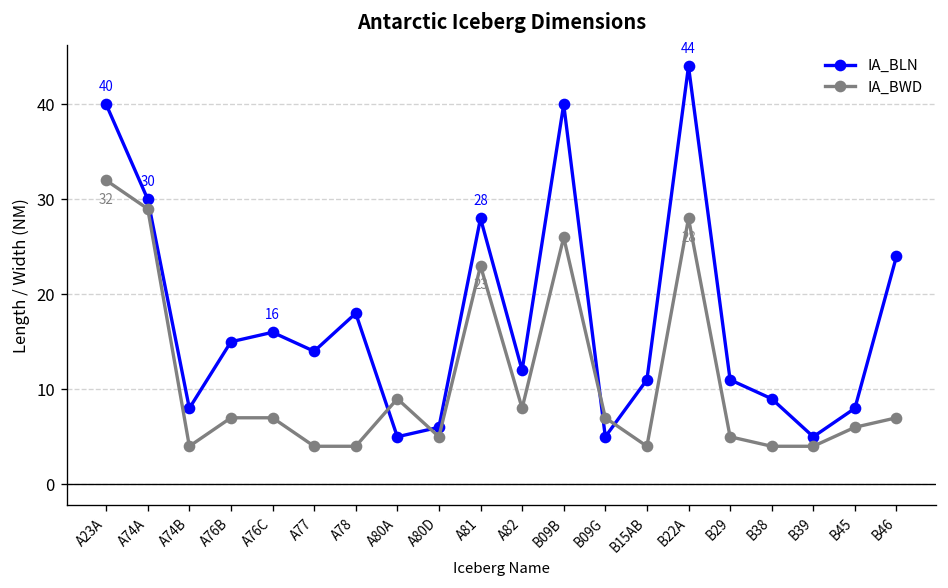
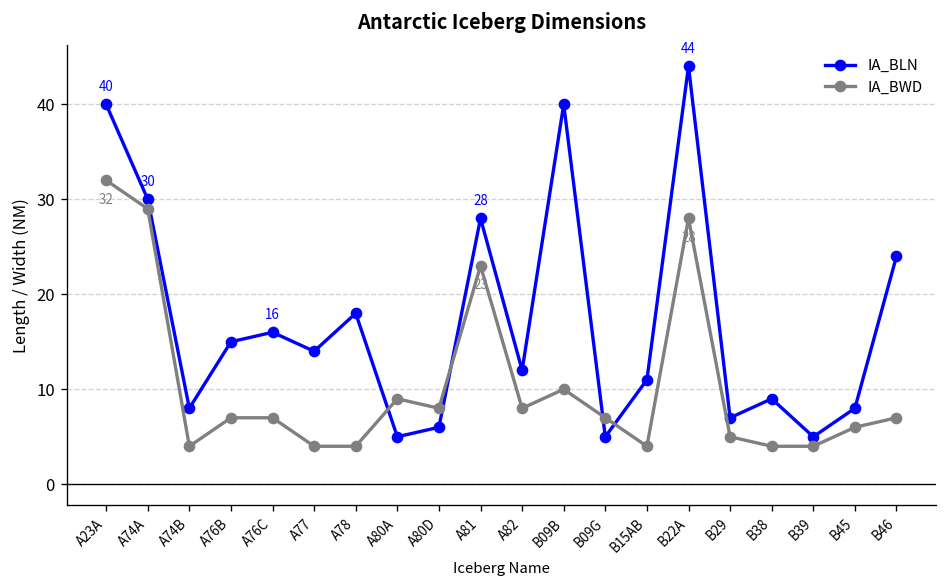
IA_BWD, A80D: 5 -> 8
IA_BWD, B09B: 26 -> 10
IA_BLN, B29: 11 -> 7
